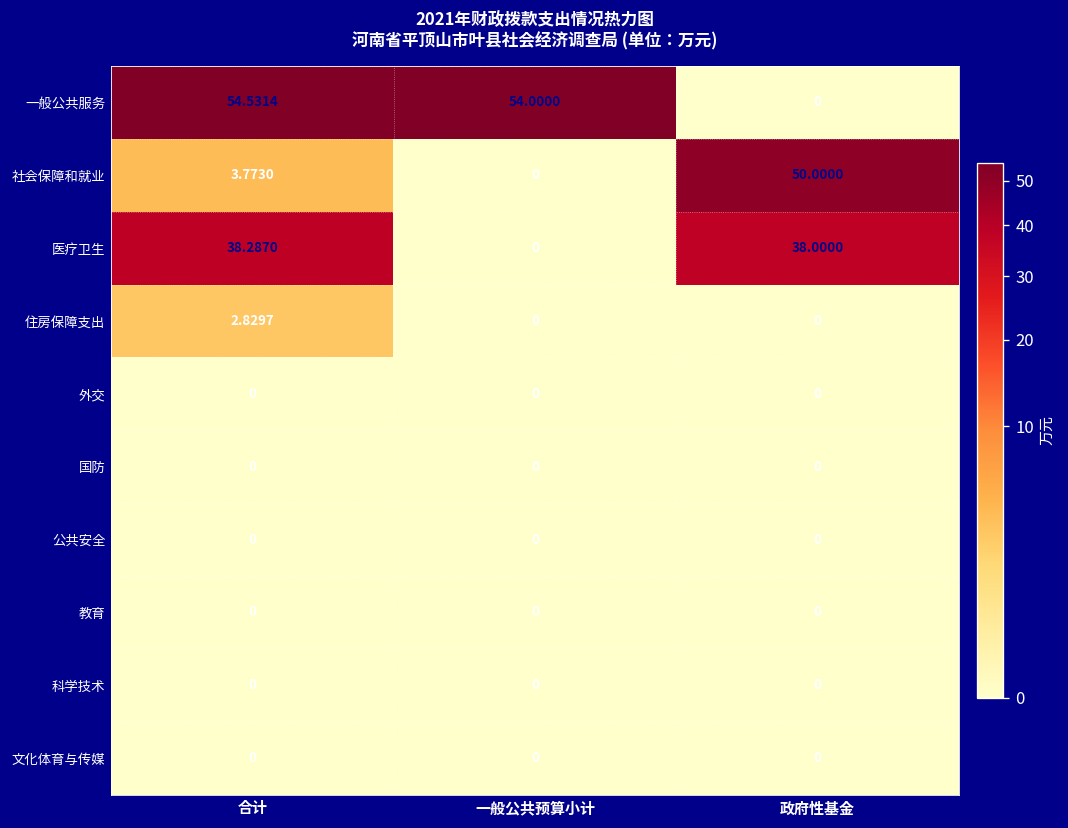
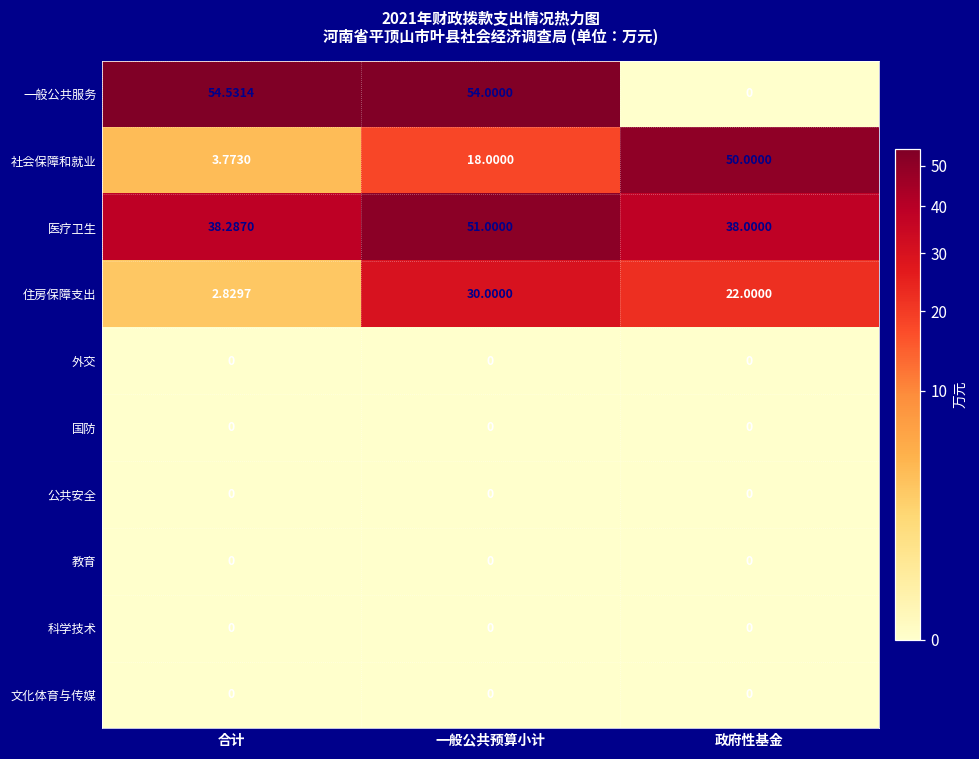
社会保障和就业, 一般公共预算小计: 0 -> 18.0000
医疗卫生, 一般公共预算小计: 0 -> 51.0000
住房保障支出, 一般公共预算小计: 0 -> 30.0000
住房保障支出, 政府性基金: 0 -> 22.0000
